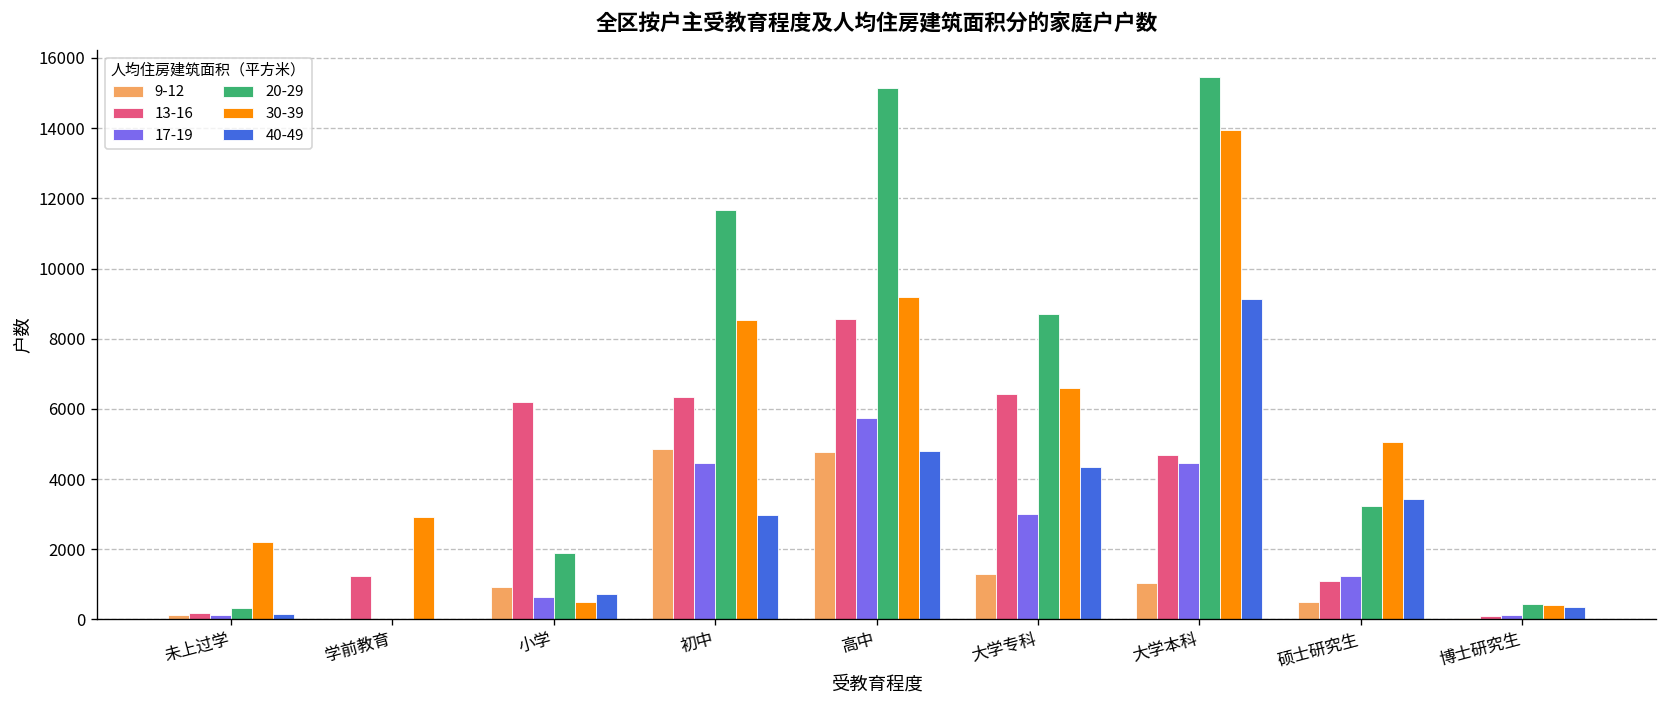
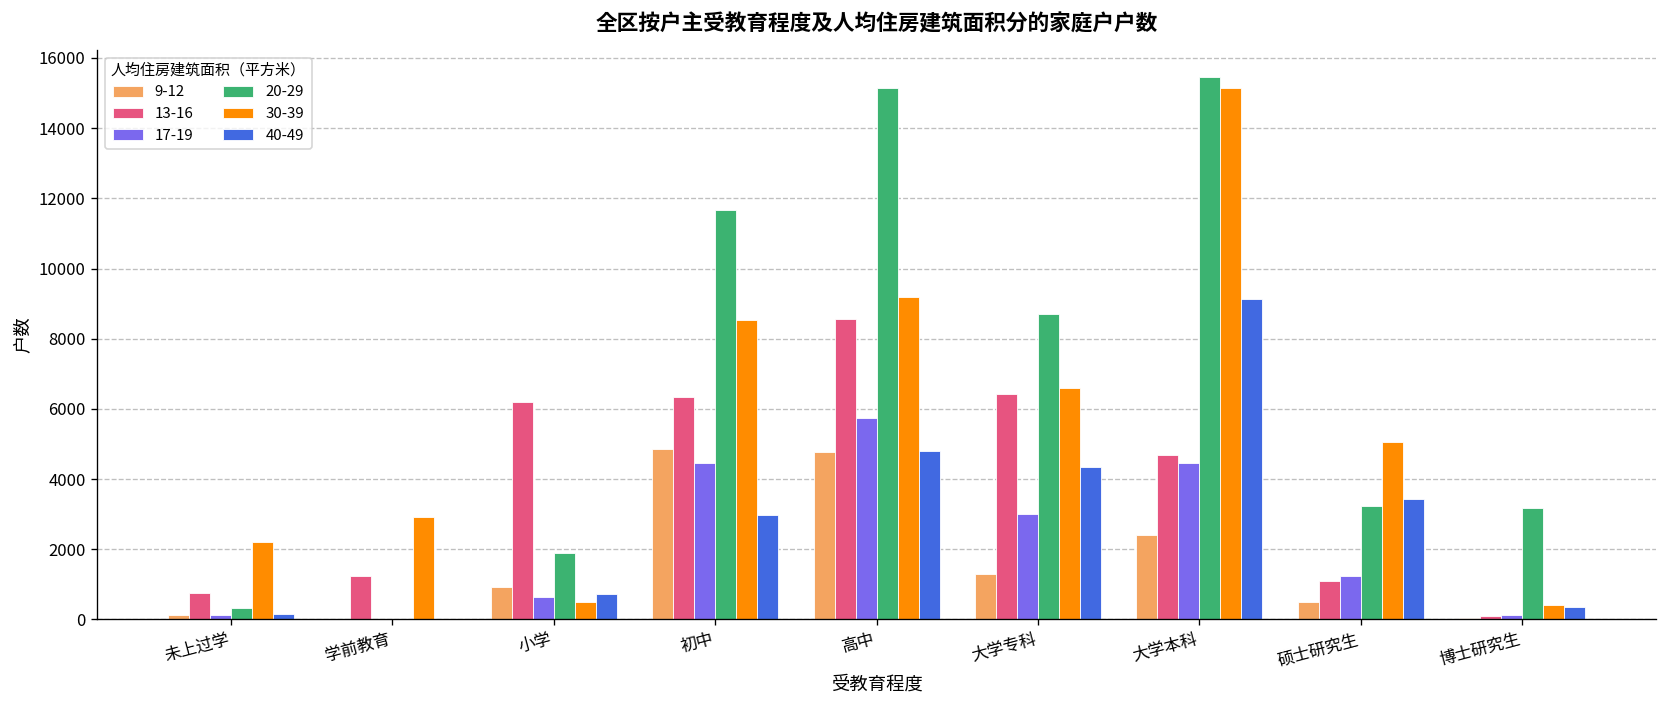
13-16, 未上过学: 200 -> 800
9-12, 大学本科: 1000 -> 2400
30-39, 大学本科: 14000 -> 15200
20-29, 博士研究生: 400 -> 3200
